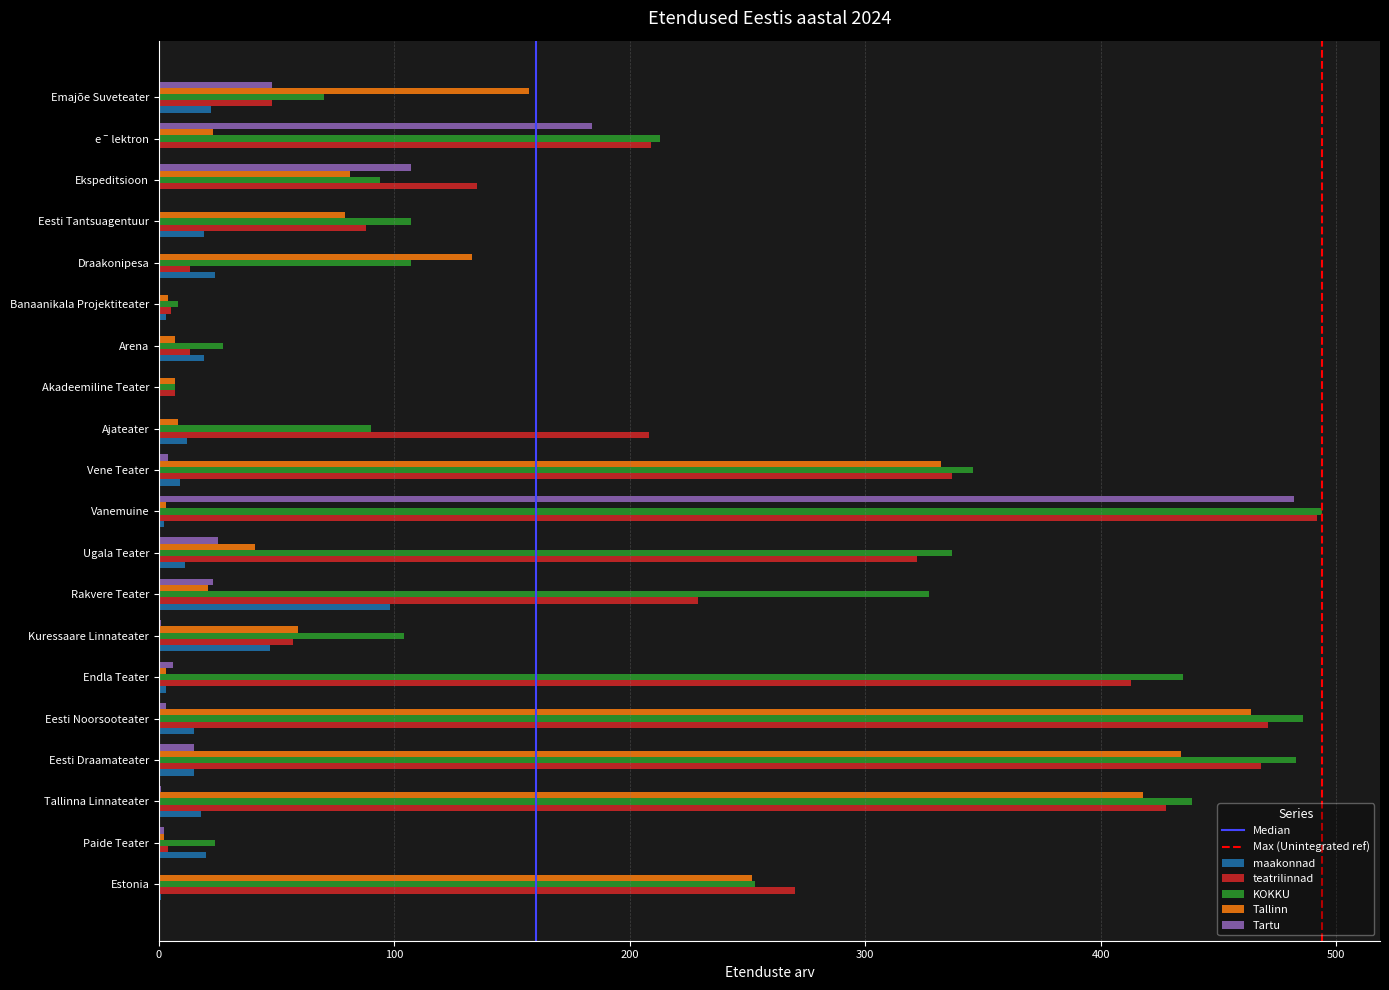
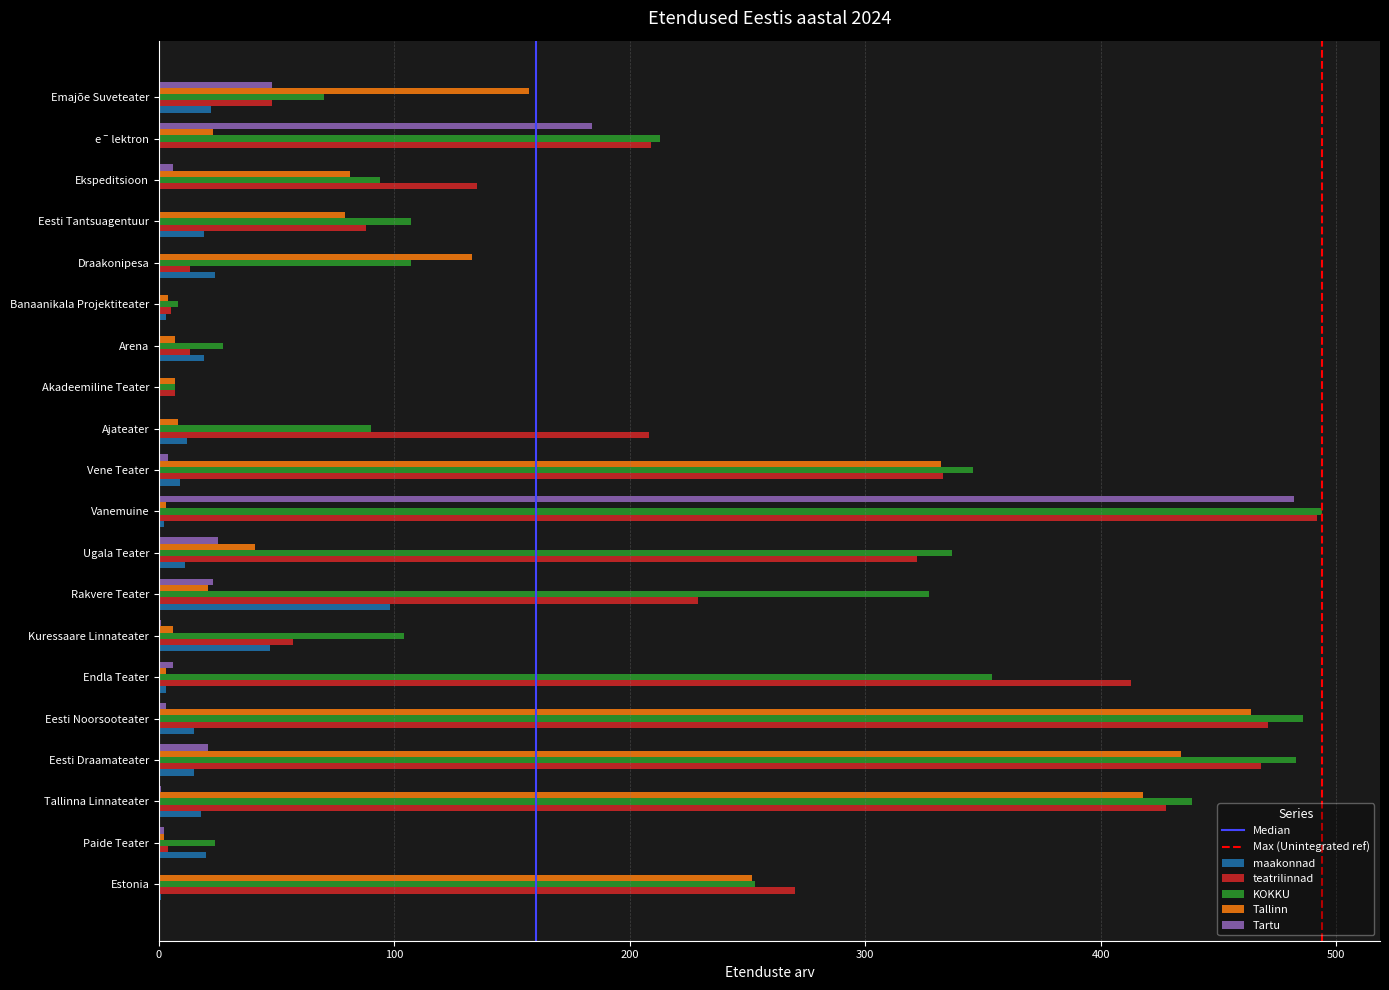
Tartu, Ekspeditsioon: 107 -> 6
teatrilinnad, Vene Teater: 337 -> 333
Tallinn, Kuressaare Linnateater: 59 -> 6
KOKKU, Endla Teater: 435 -> 354
Tartu, Eesti Draamateater: 15 -> 21
